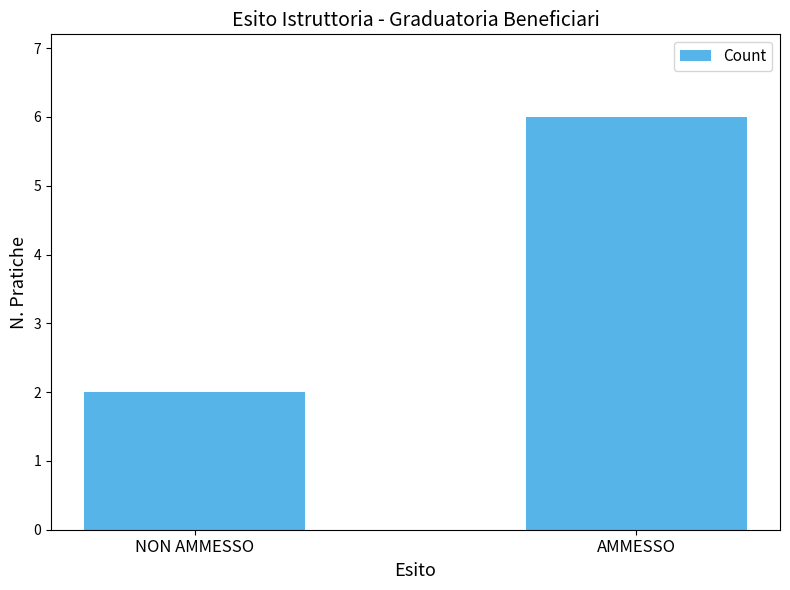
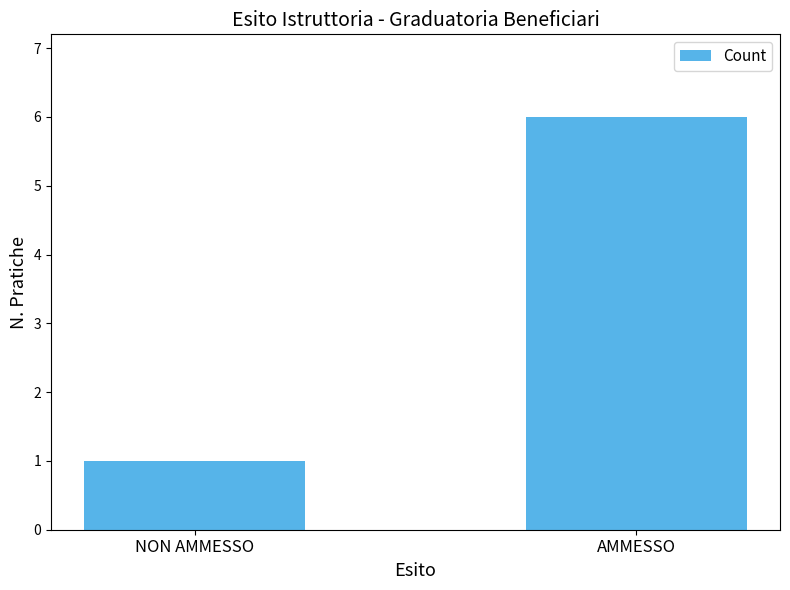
NON AMMESSO: 2 -> 1
